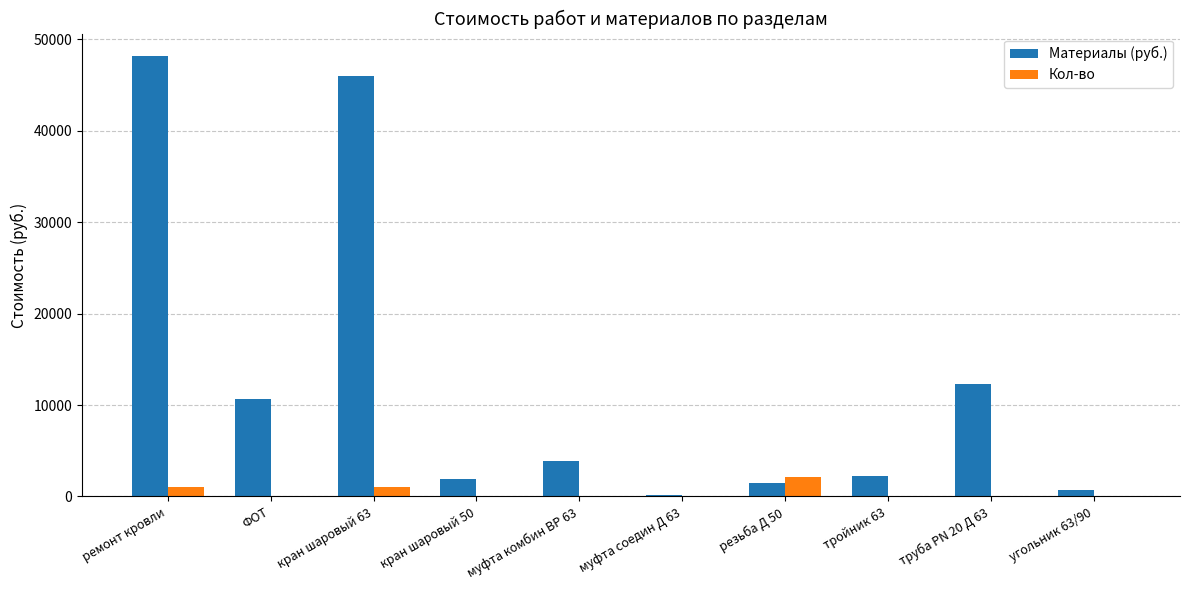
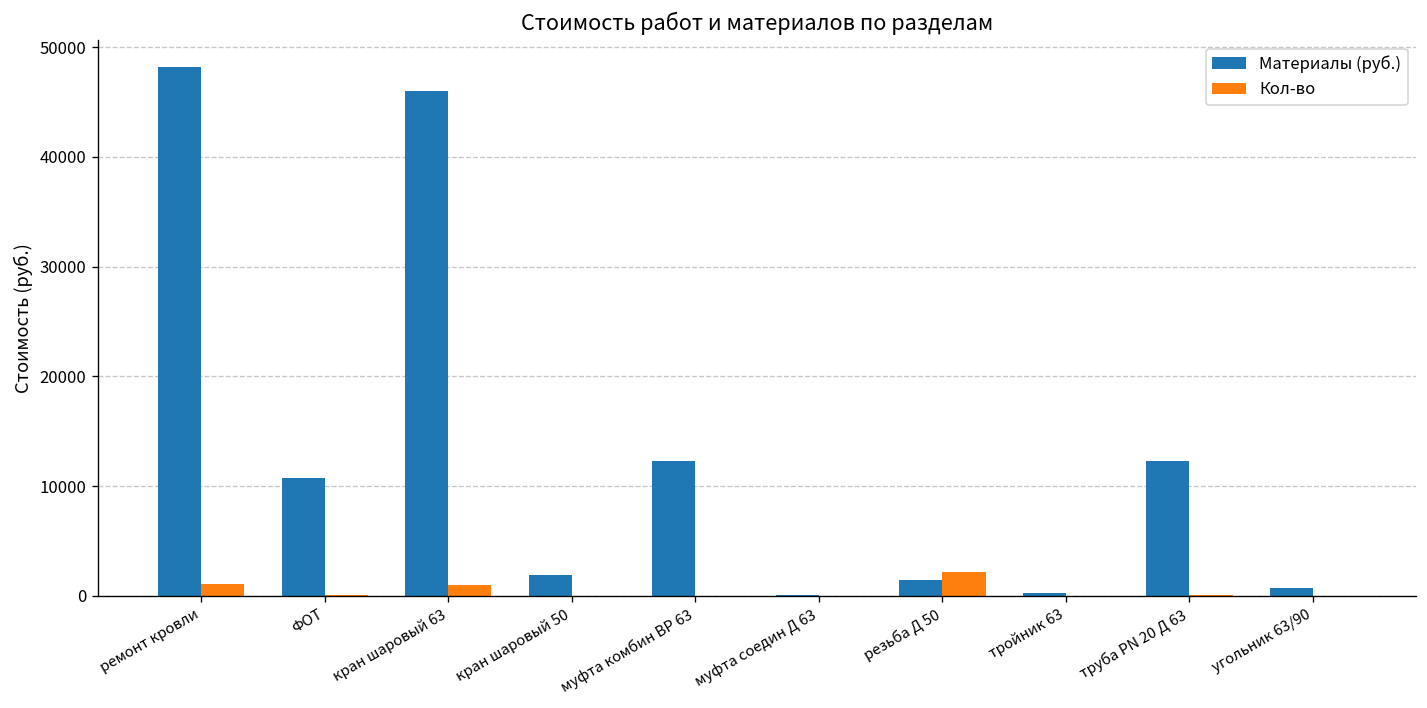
Материалы (руб.), муфта комбин ВР 63: 4000 -> 12000
Материалы (руб.), тройник 63: 2000 -> 0
